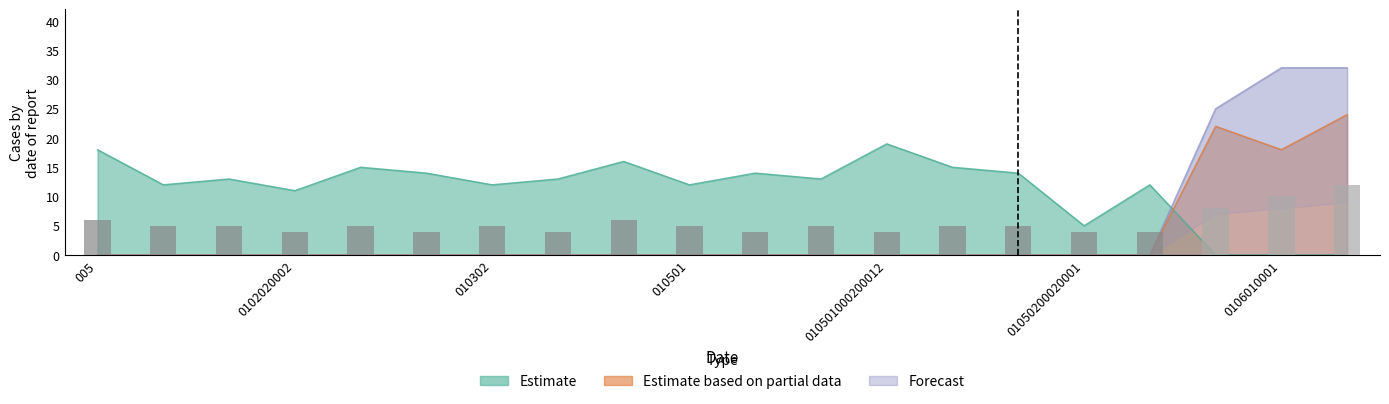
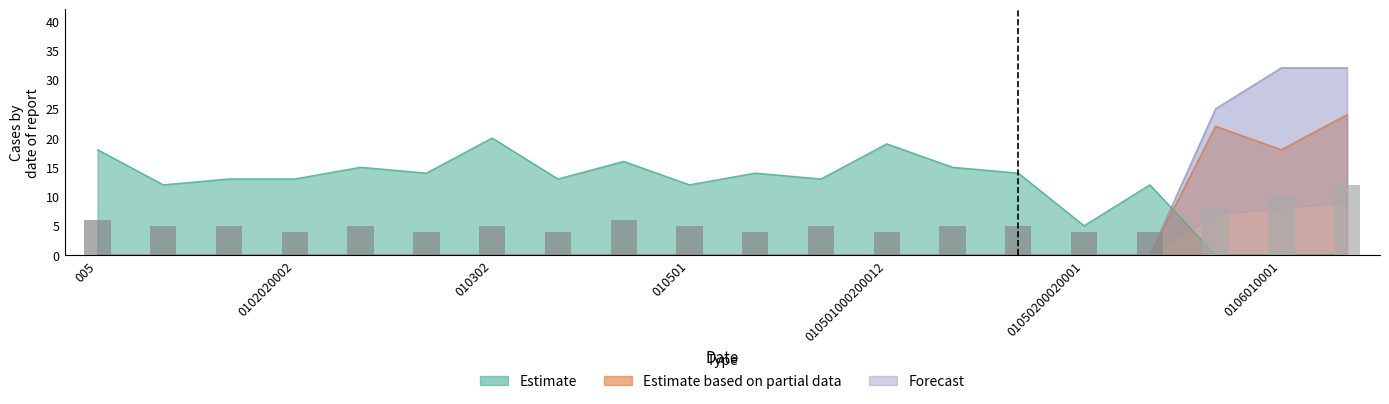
Estimate, 0102020002: 11 -> 13
Estimate, 010302: 12 -> 20
